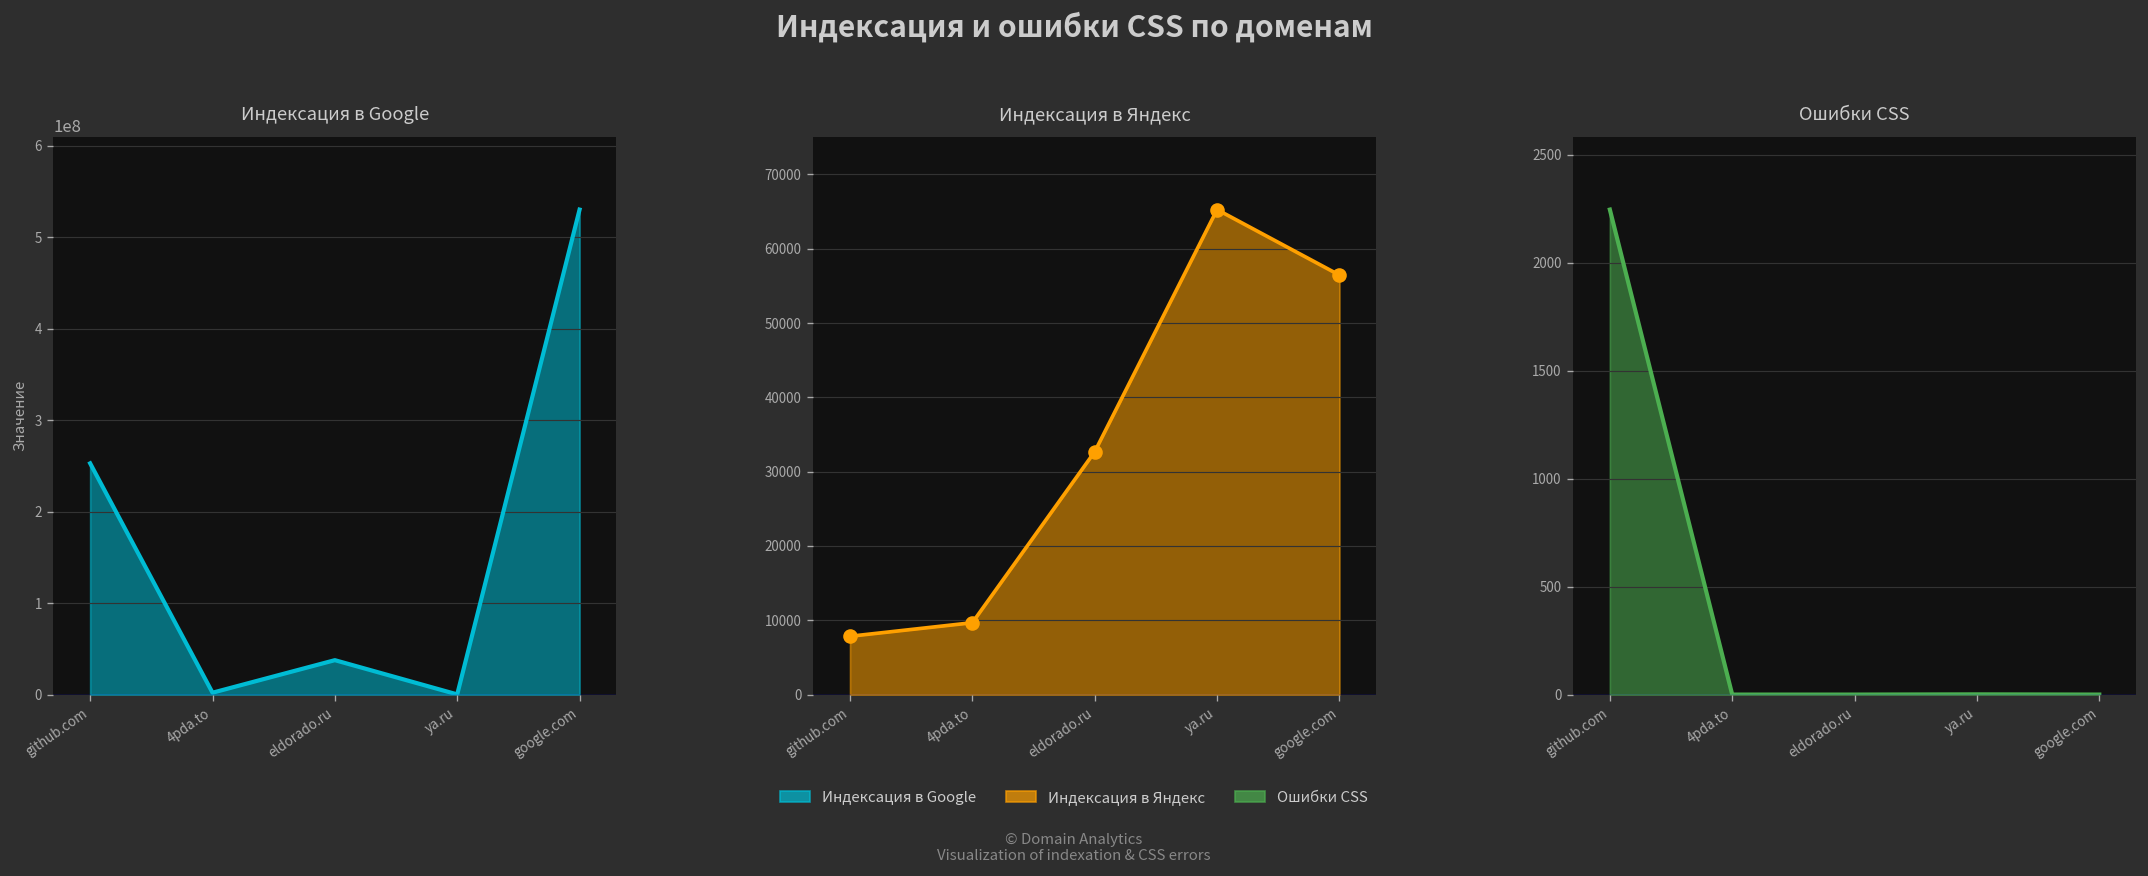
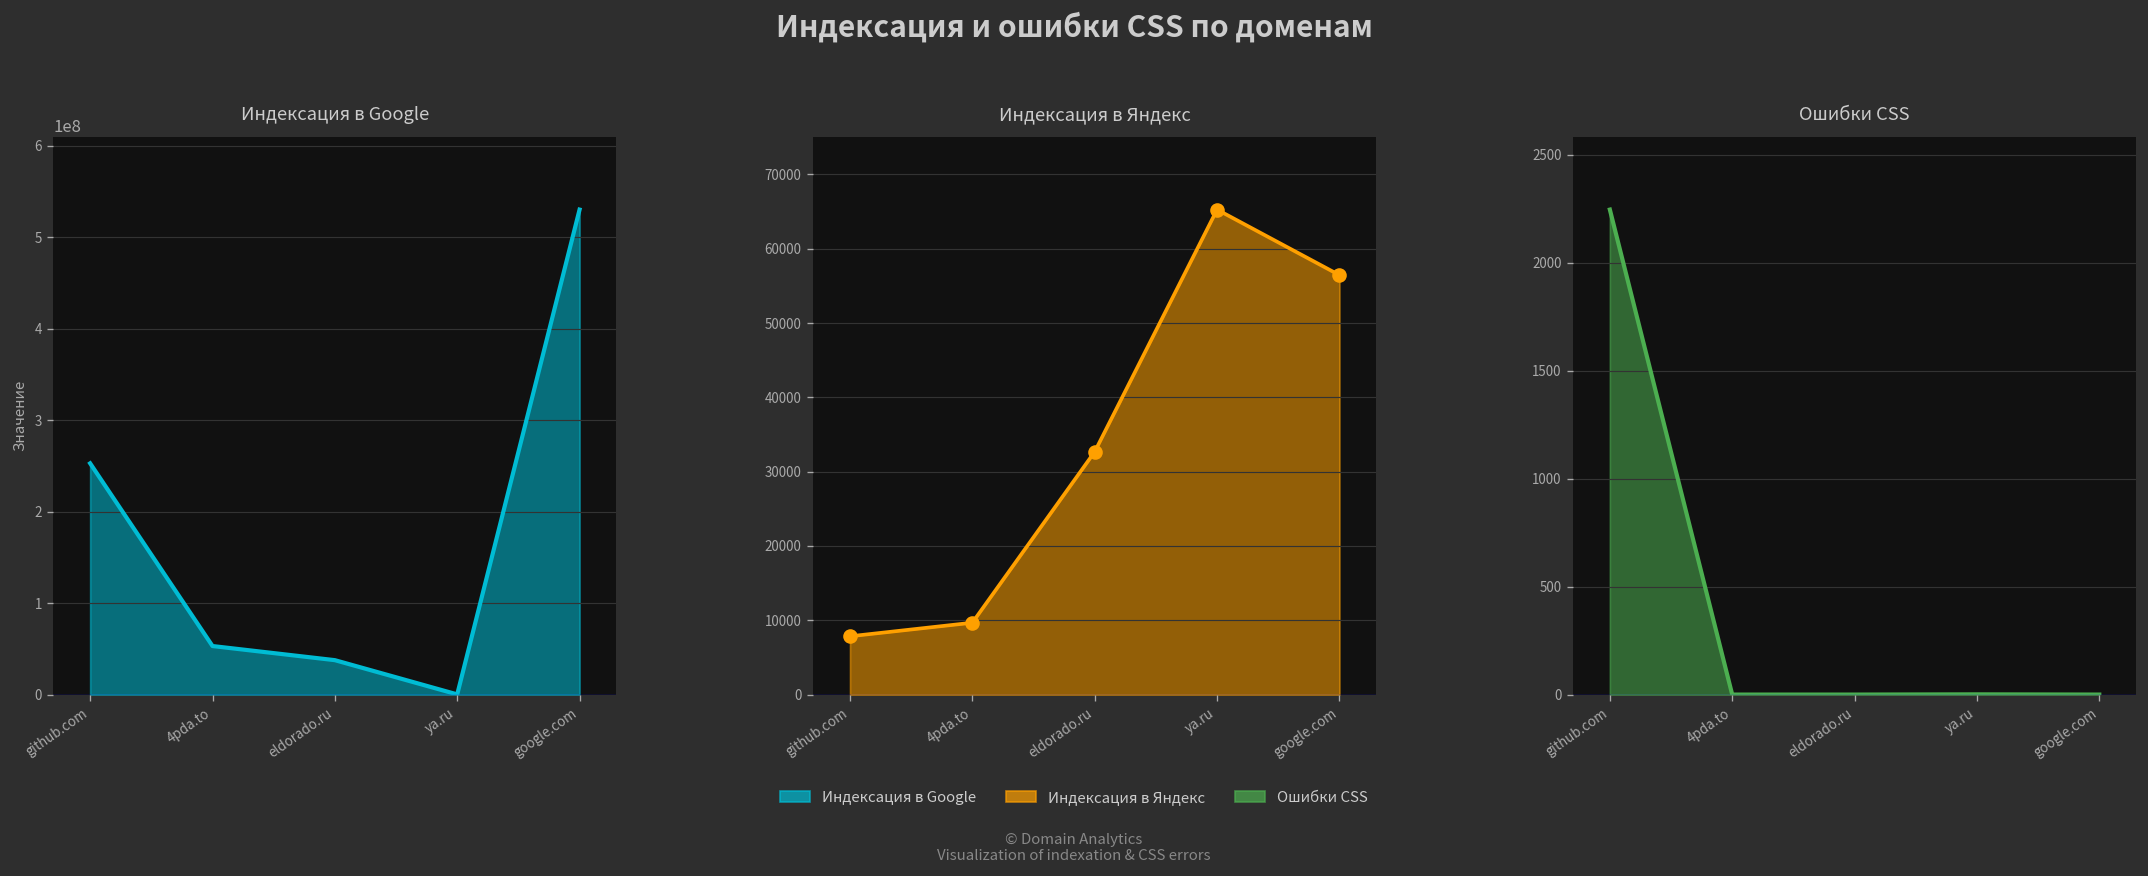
Индексация в Google, 4pda.to: 0 -> 50000000
